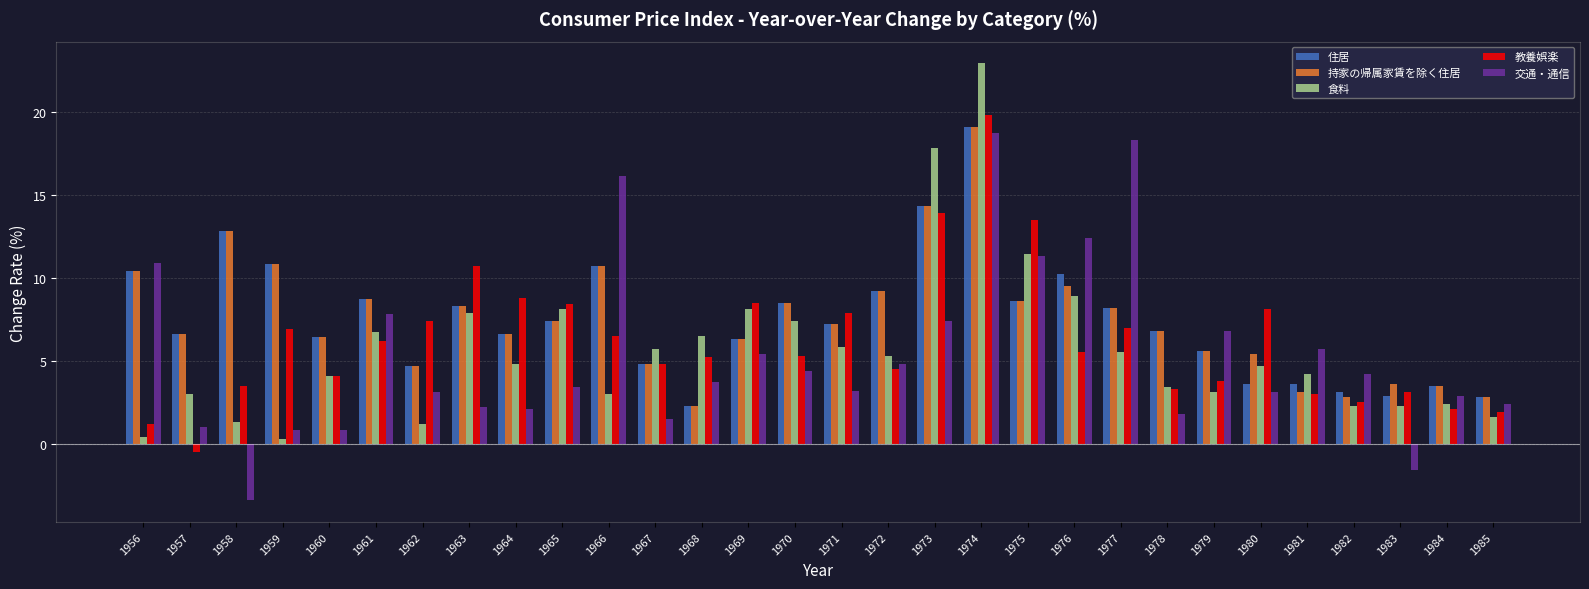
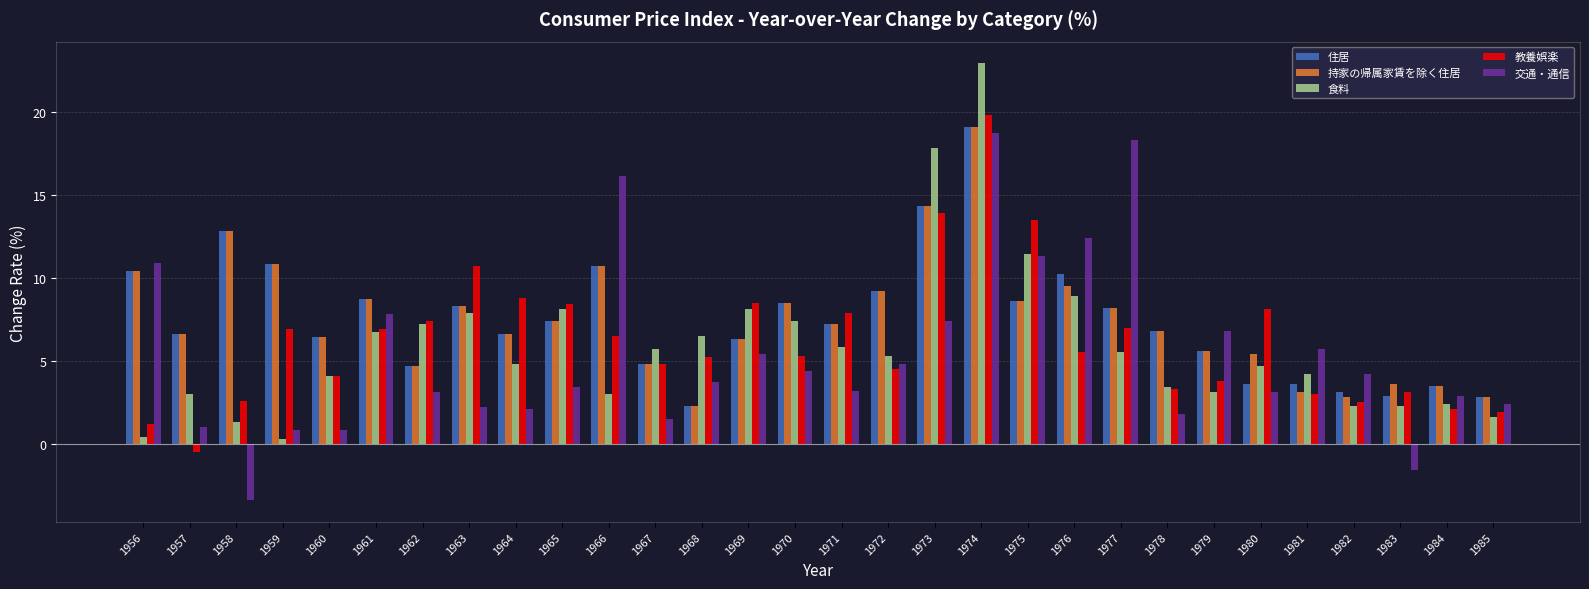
教養娯楽, 1958: 3.5 -> 2.6
教養娯楽, 1961: 6.2 -> 6.9
食料, 1962: 1.2 -> 7.2
